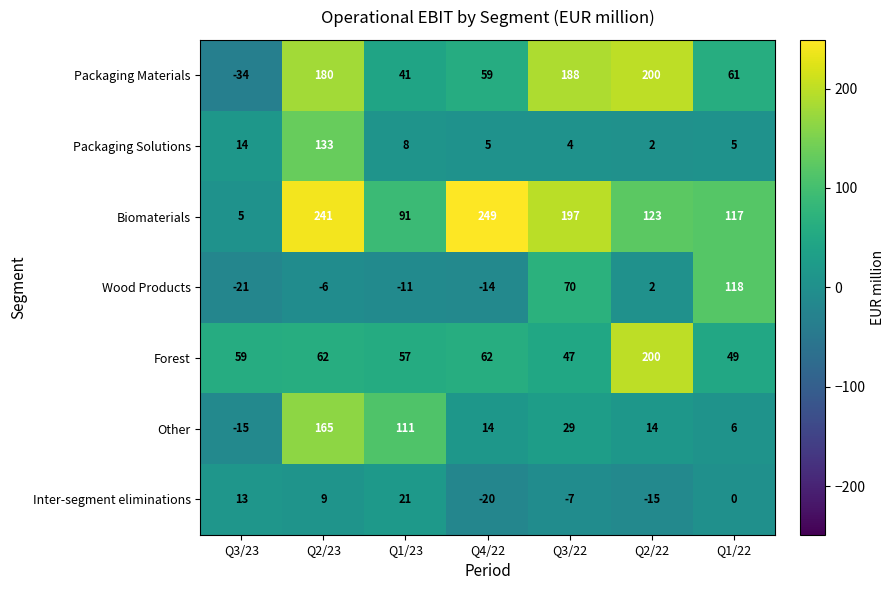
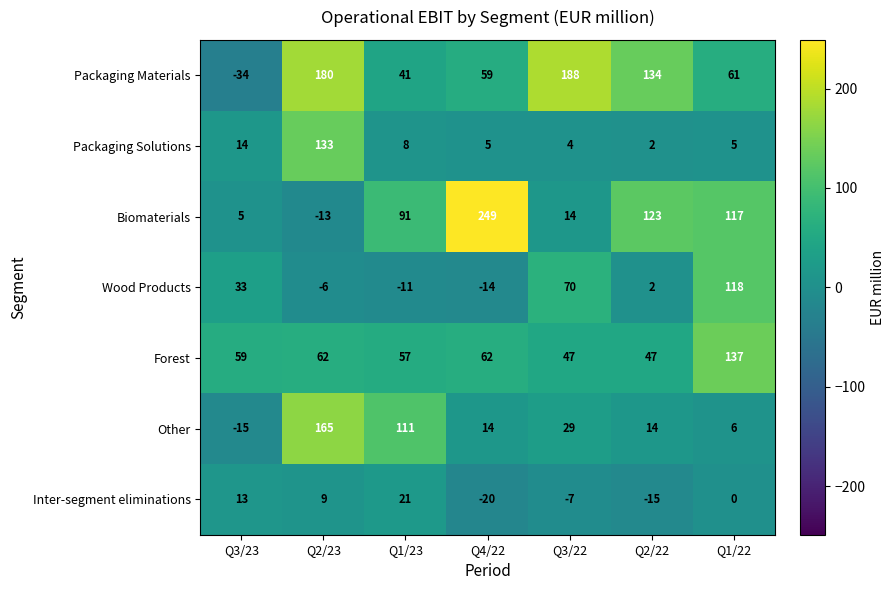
Packaging Materials, Q2/22: 200 -> 134
Biomaterials, Q2/23: 241 -> -13
Biomaterials, Q3/22: 197 -> 14
Wood Products, Q3/23: -21 -> 33
Forest, Q2/22: 200 -> 47
Forest, Q1/22: 49 -> 137
